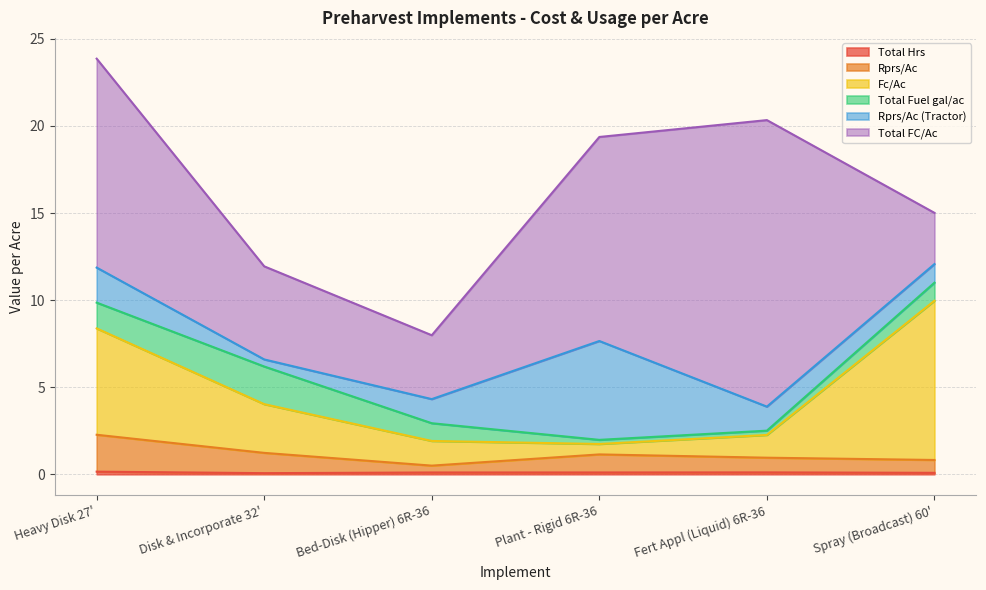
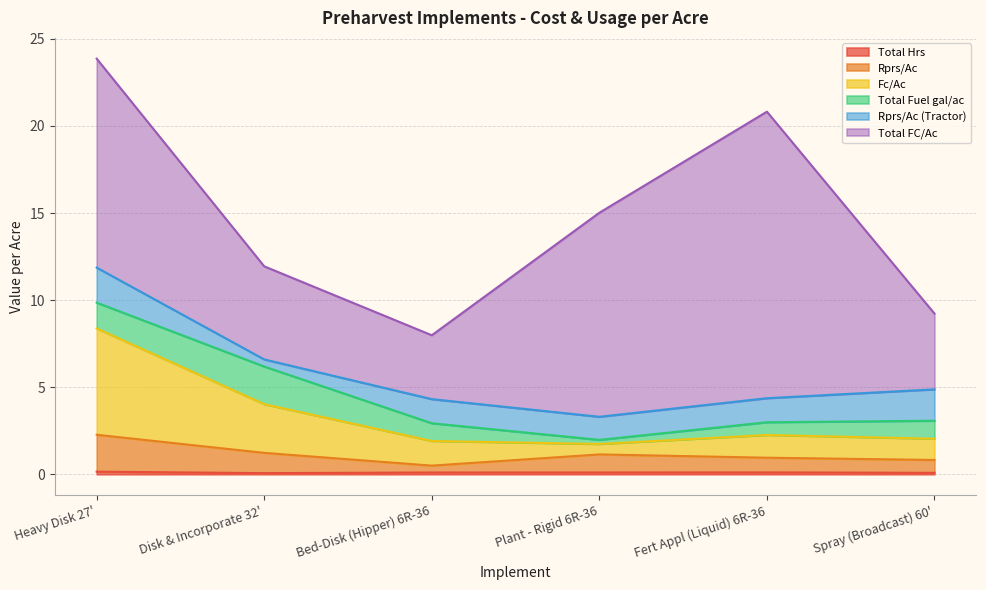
Rprs/Ac (Tractor), Plant - Rigid 6R-36: 5.7 -> 1.3
Total Fuel gal/ac, Fert Appl (Liquid) 6R-36: 0.2 -> 0.7
Fc/Ac, Spray (Broadcast) 60': 9.1 -> 1.2
Rprs/Ac (Tractor), Spray (Broadcast) 60': 1.1 -> 1.8
Total FC/Ac, Spray (Broadcast) 60': 2.9 -> 4.4
